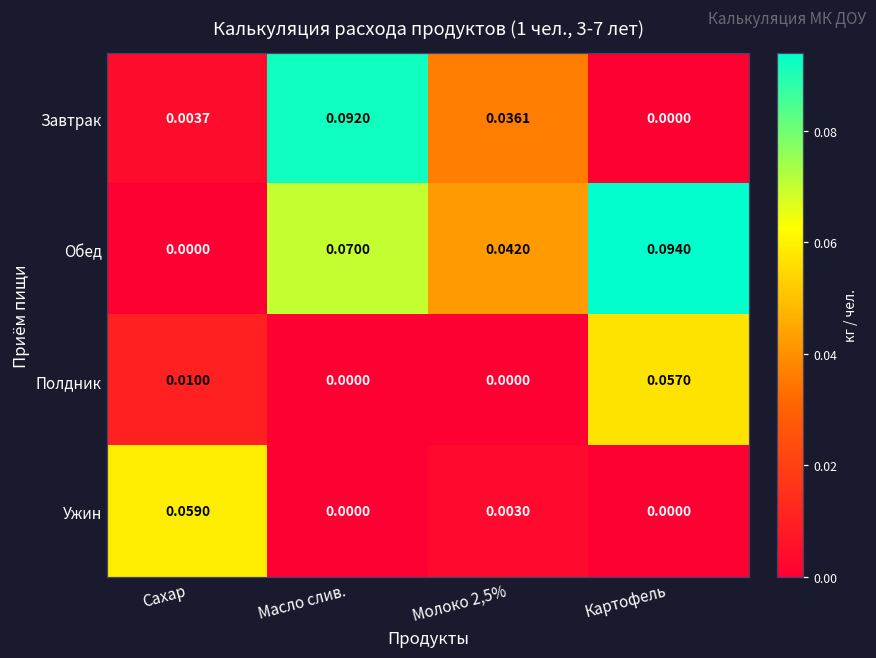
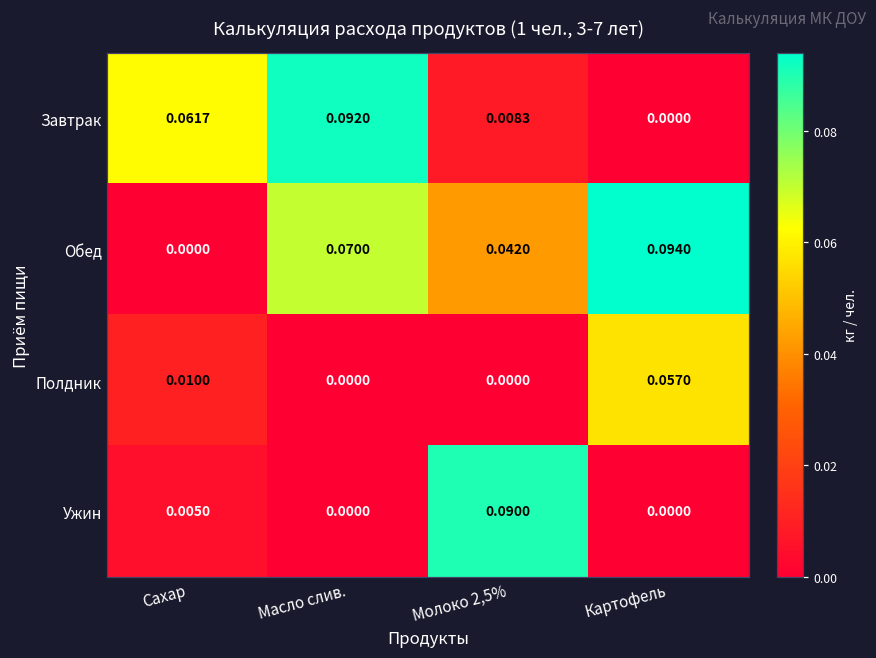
Завтрак, Сахар: 0.0037 -> 0.0617
Завтрак, Молоко 2,5%: 0.0361 -> 0.0083
Ужин, Сахар: 0.0590 -> 0.0050
Ужин, Молоко 2,5%: 0.0030 -> 0.0900
